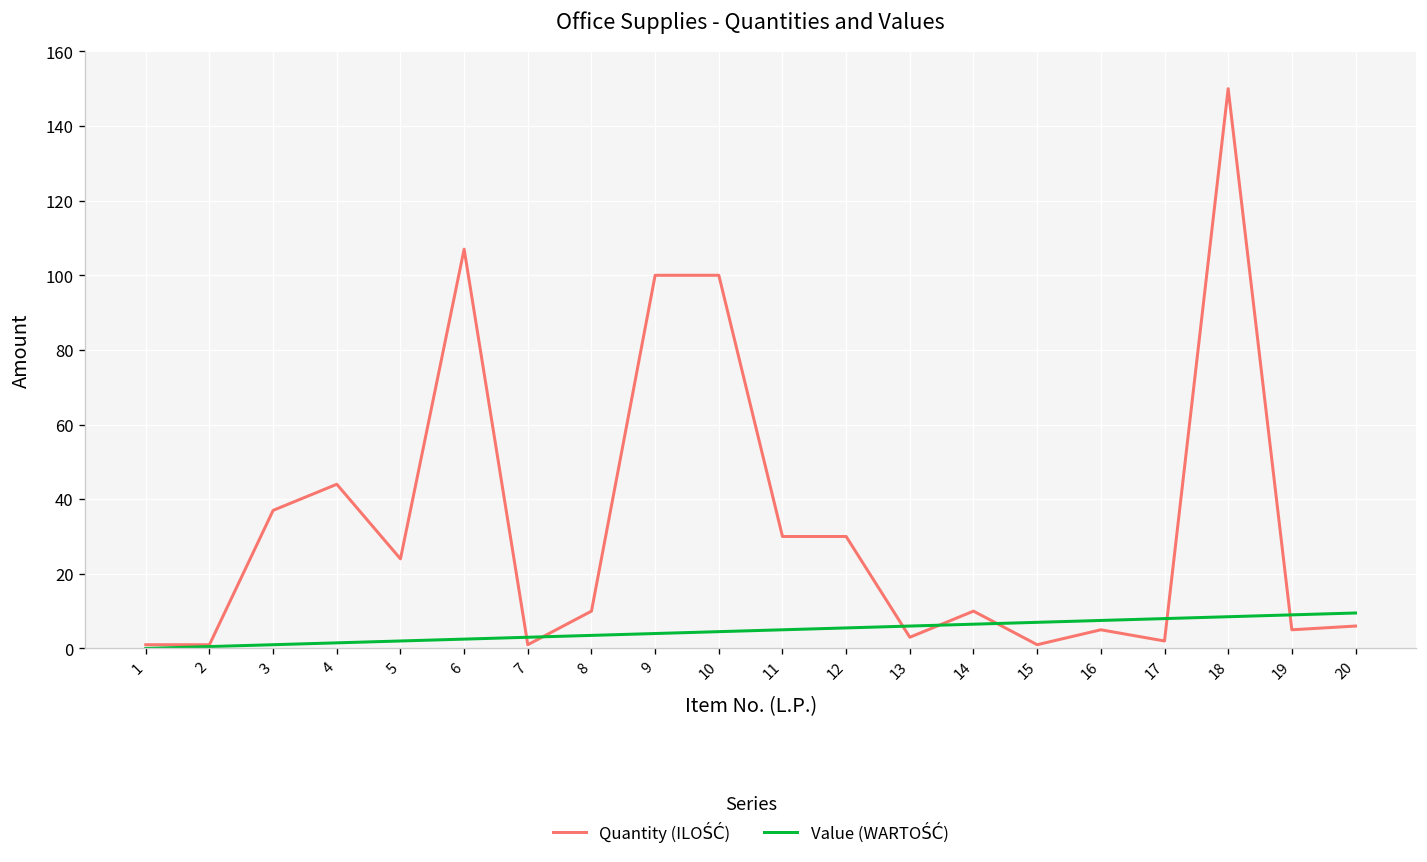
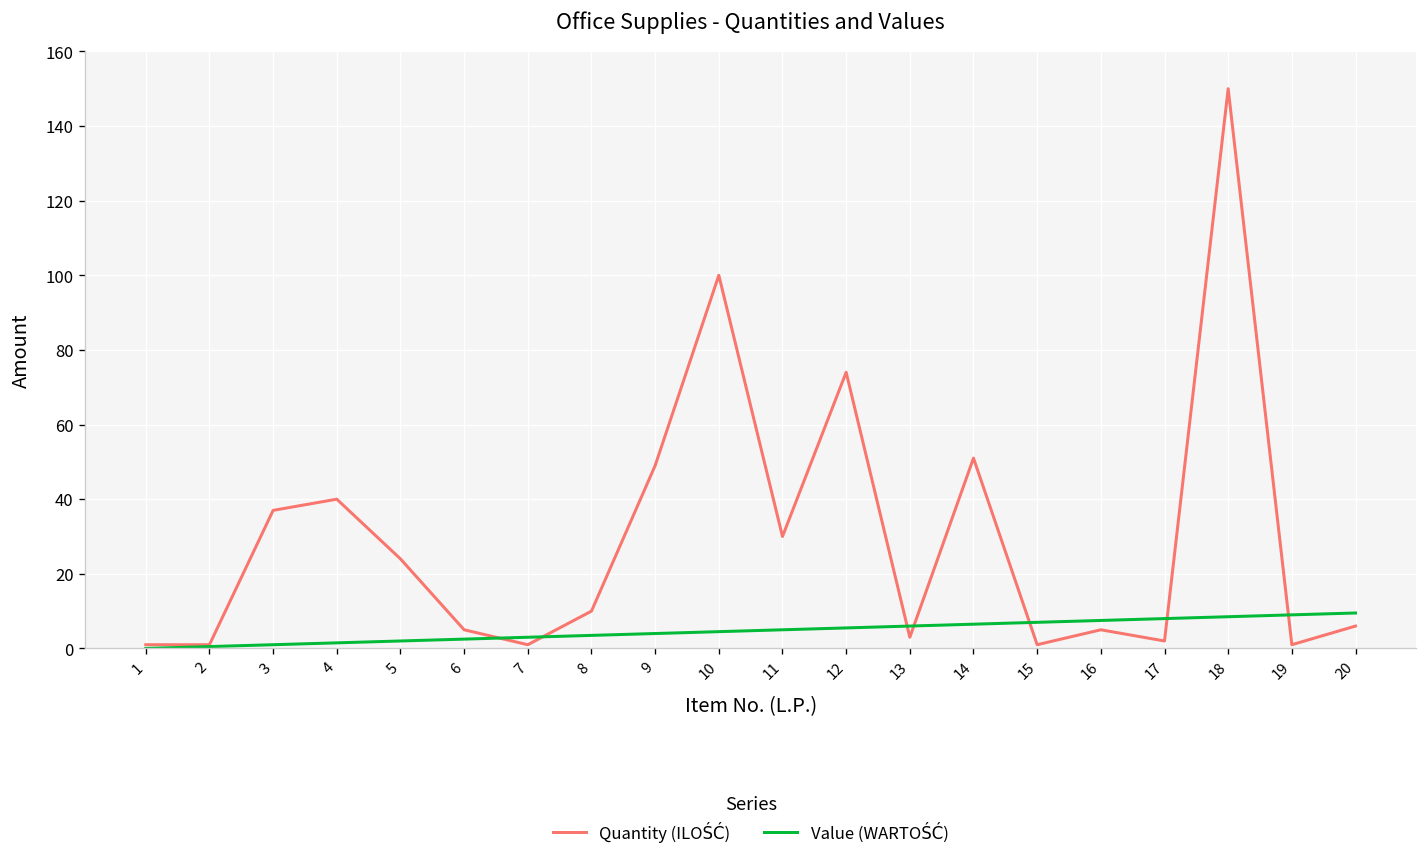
Quantity (ILOŚĆ), 4: 44 -> 40
Quantity (ILOŚĆ), 6: 107 -> 5
Quantity (ILOŚĆ), 9: 100 -> 49
Quantity (ILOŚĆ), 12: 30 -> 74
Quantity (ILOŚĆ), 14: 10 -> 51
Quantity (ILOŚĆ), 19: 5 -> 1
